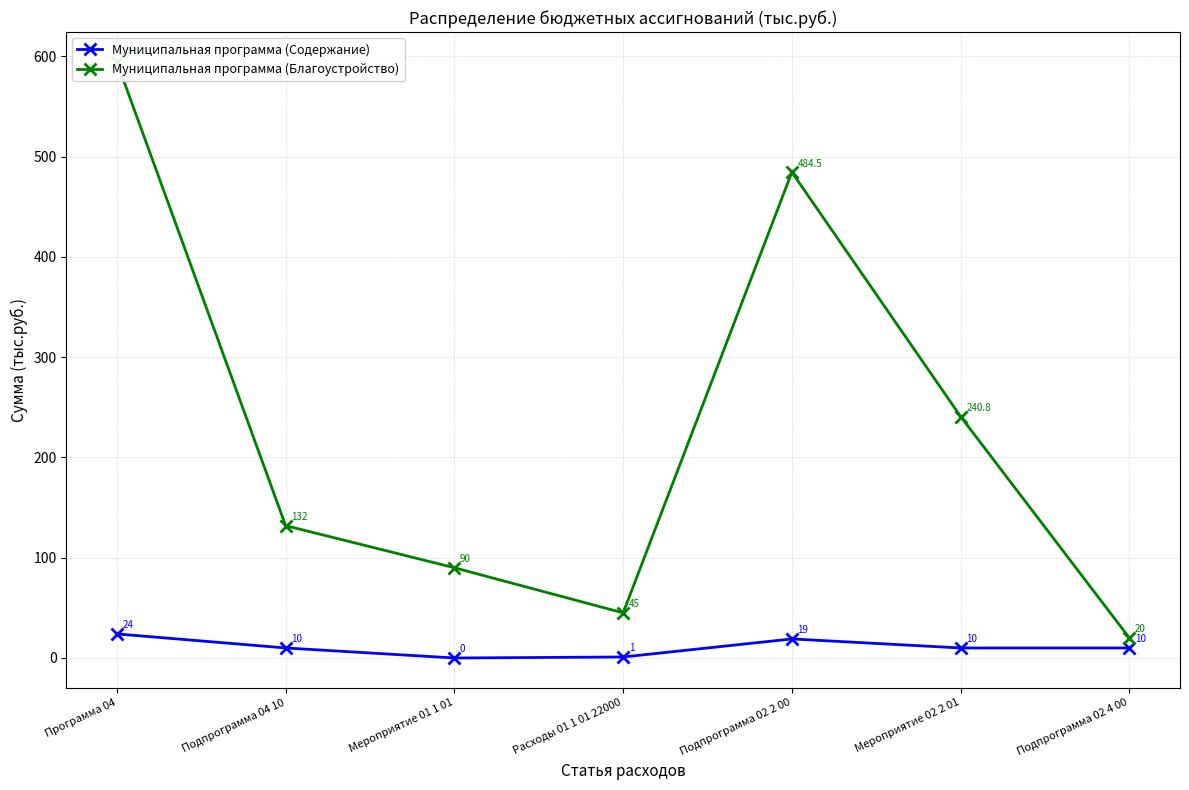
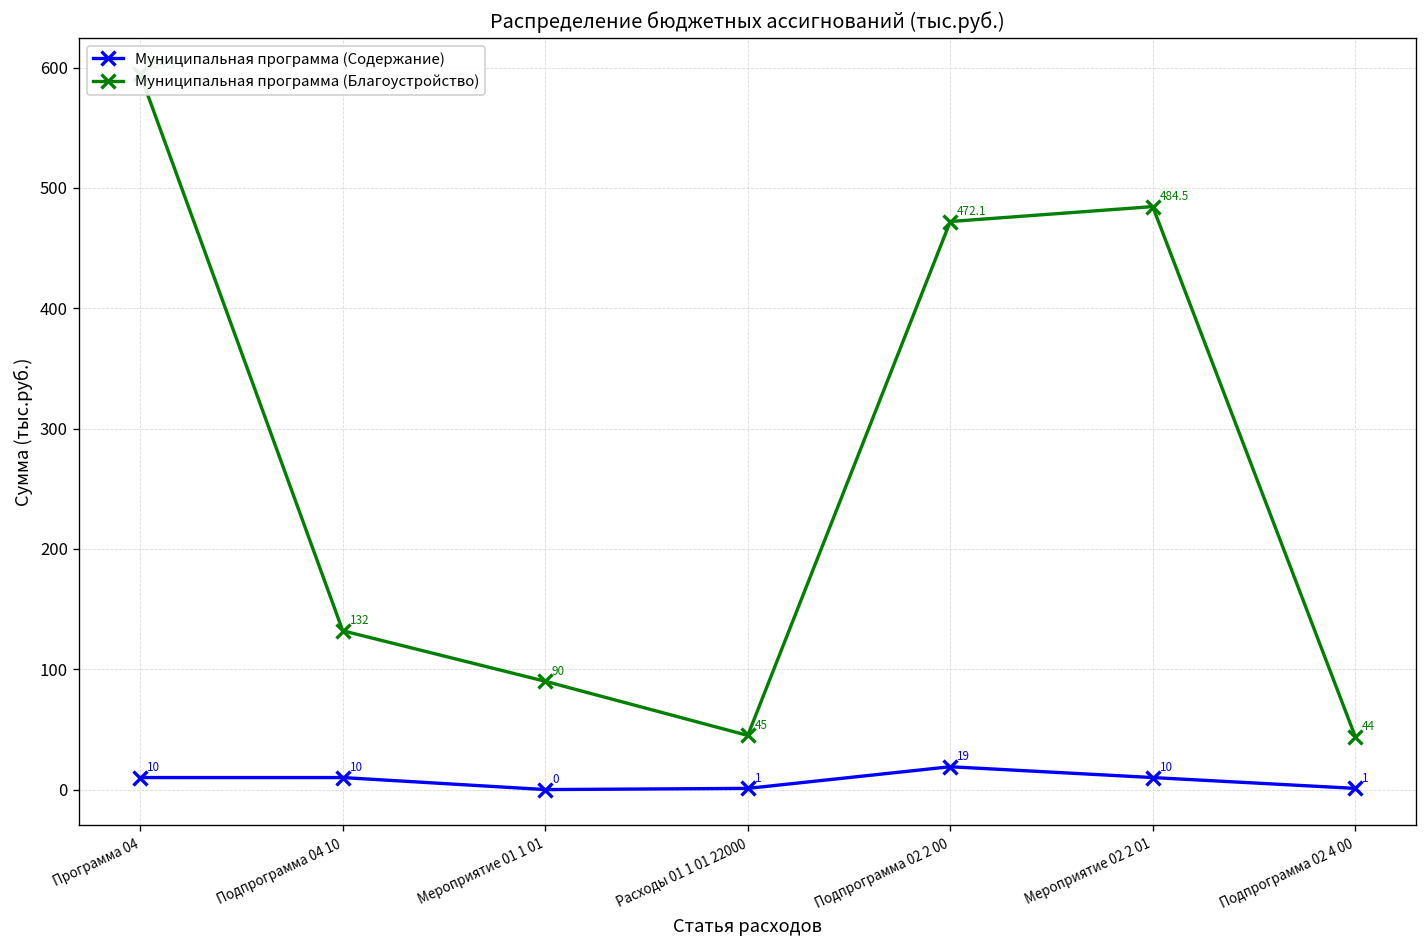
Муниципальная программа (Содержание), Программа 04: 24 -> 10
Муниципальная программа (Благоустройство), Подпрограмма 02 2 00: 484.5 -> 472.1
Муниципальная программа (Благоустройство), Мероприятие 02 2 01: 240.8 -> 484.5
Муниципальная программа (Содержание), Подпрограмма 02 4 00: 10 -> 1
Муниципальная программа (Благоустройство), Подпрограмма 02 4 00: 20 -> 44
